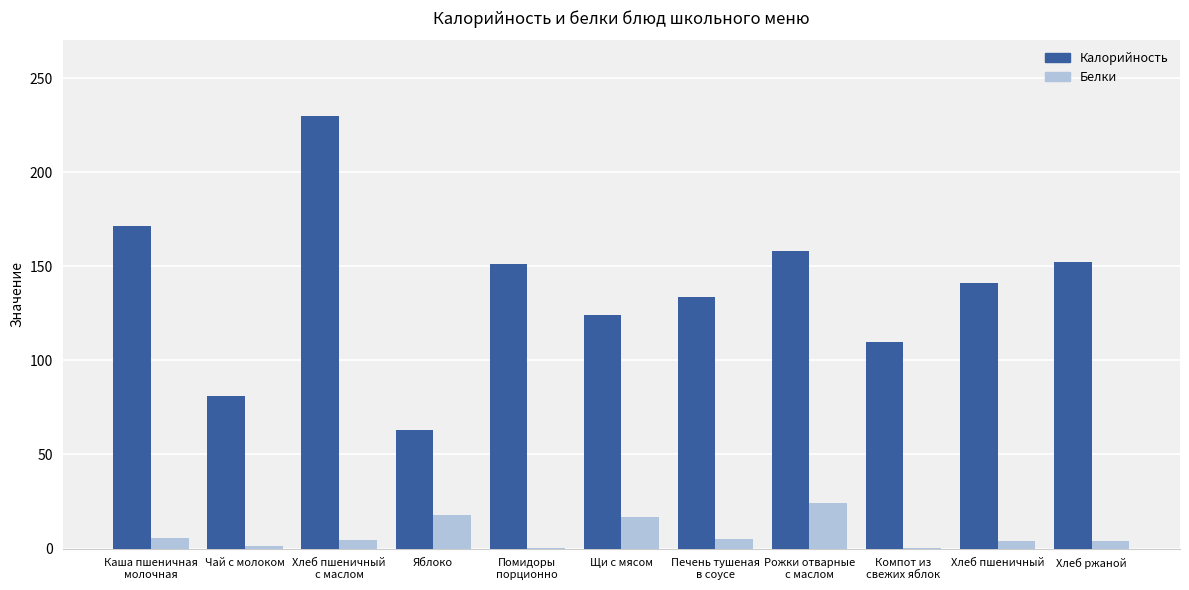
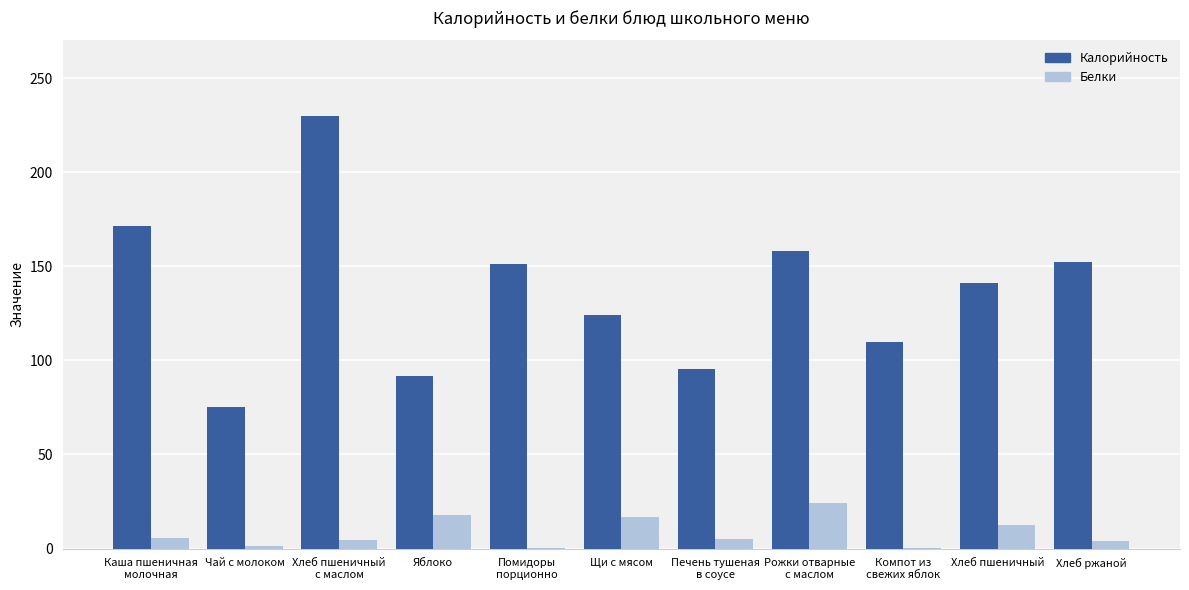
Калорийность, Чай с молоком: 81 -> 75
Калорийность, Яблоко: 63 -> 92
Калорийность, Печень тушеная в соусе: 134 -> 96
Белки, Хлеб пшеничный: 4 -> 13
